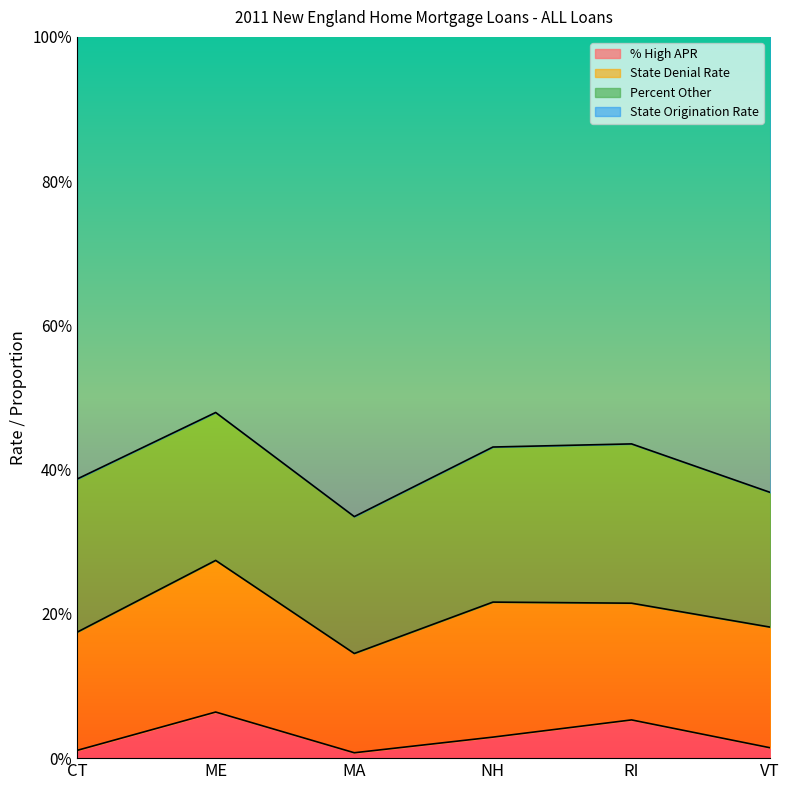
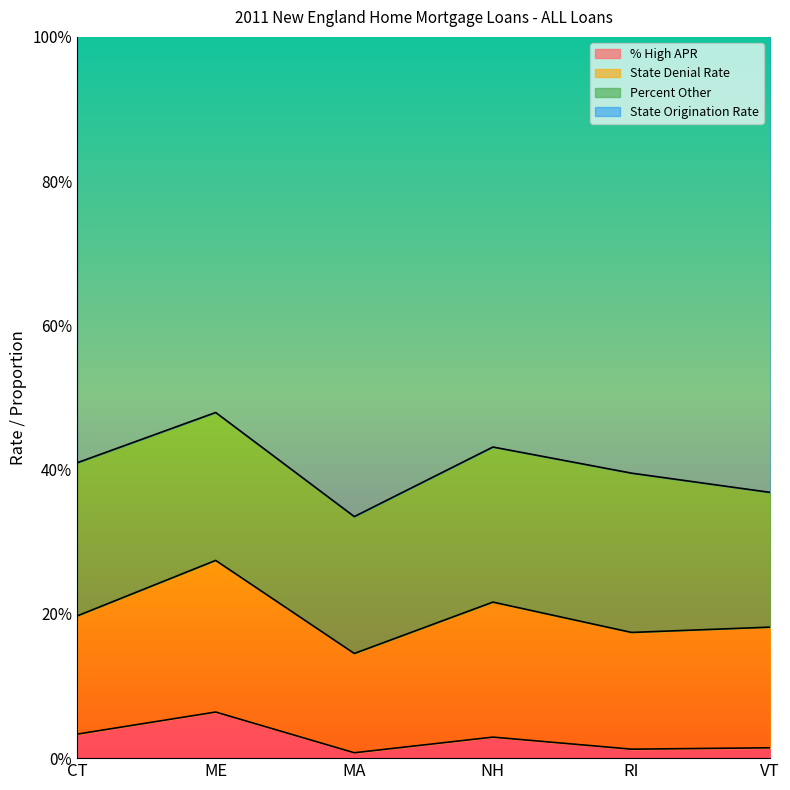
% High APR, CT: 1% -> 3%
% High APR, RI: 5% -> 1%
